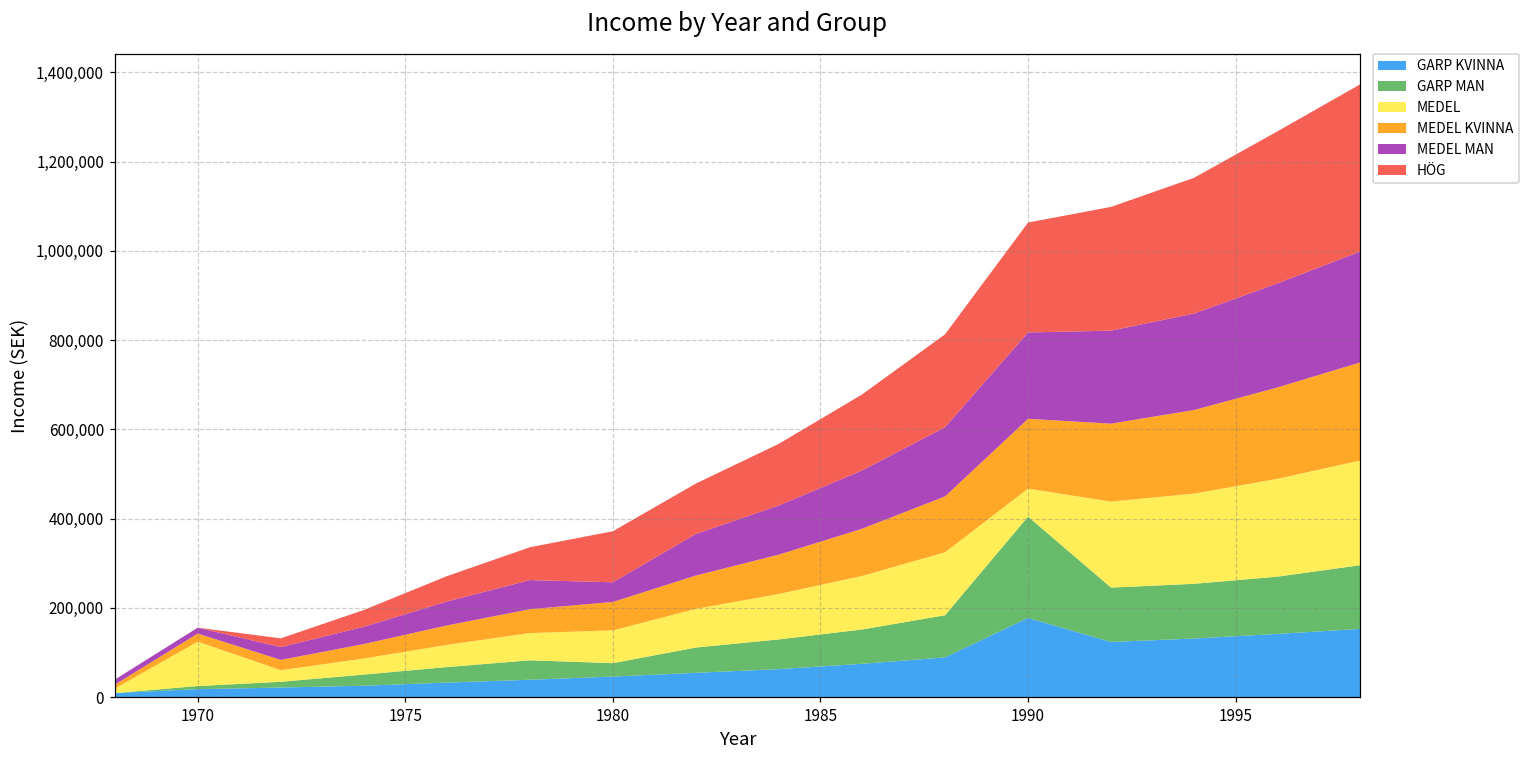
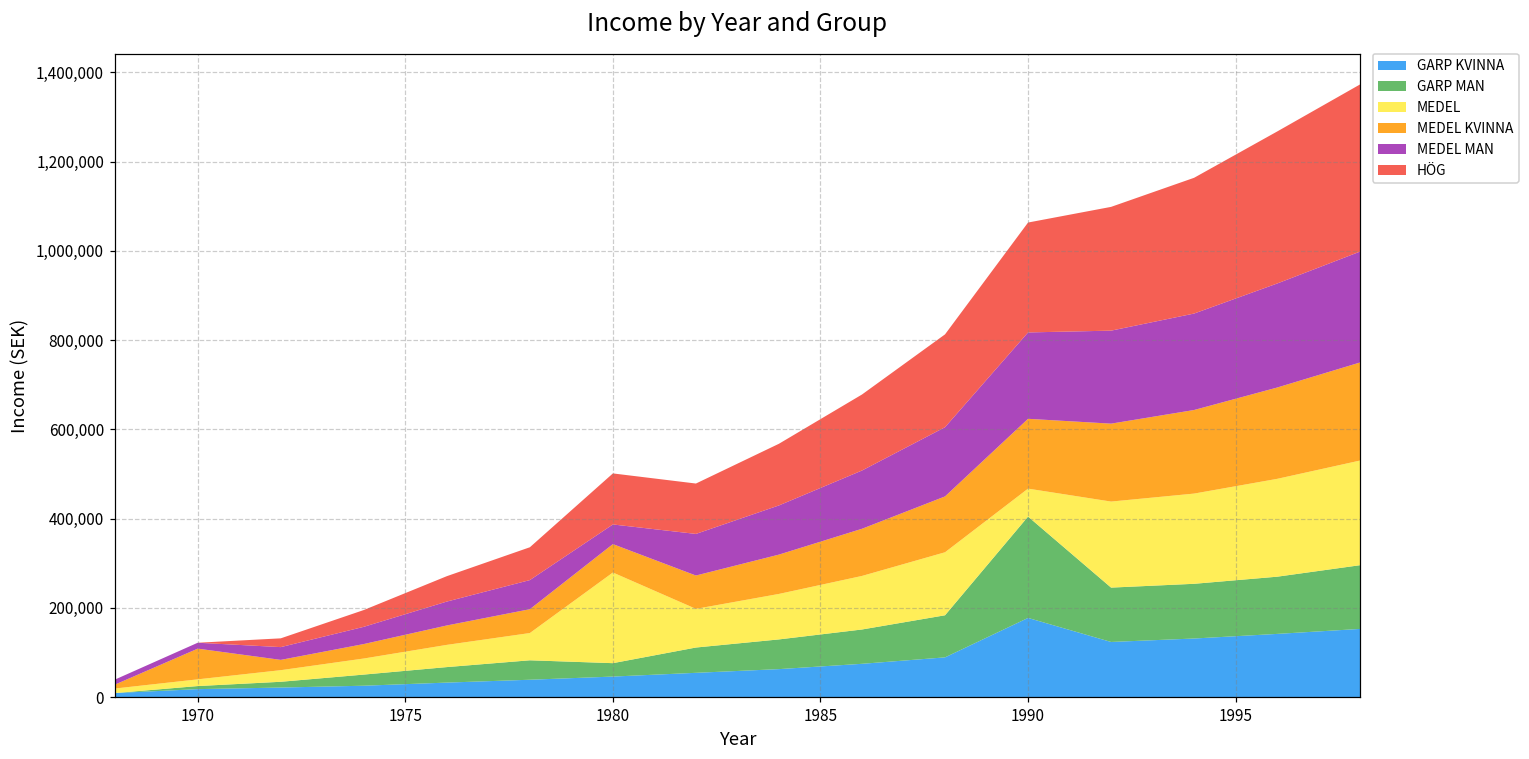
MEDEL, 1970: 100,000 -> 20,000
MEDEL KVINNA, 1970: 20,000 -> 70,000
MEDEL, 1980: 70,000 -> 200,000
